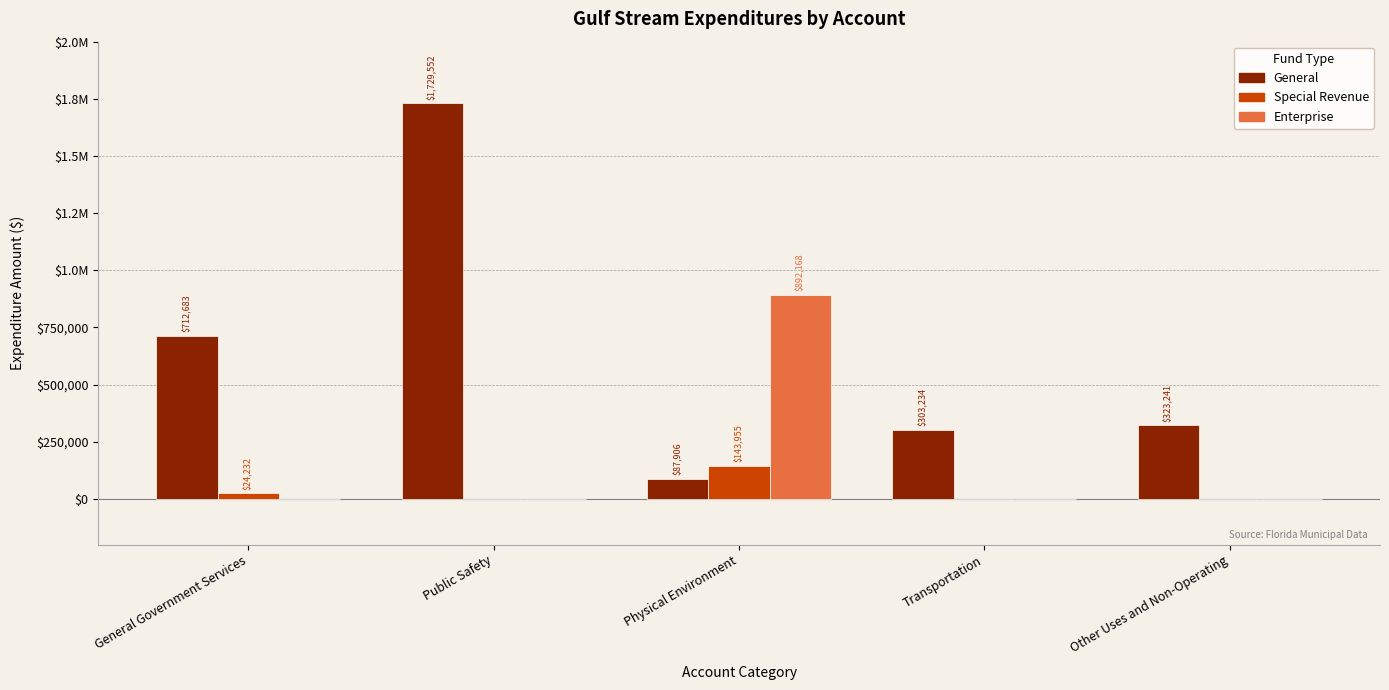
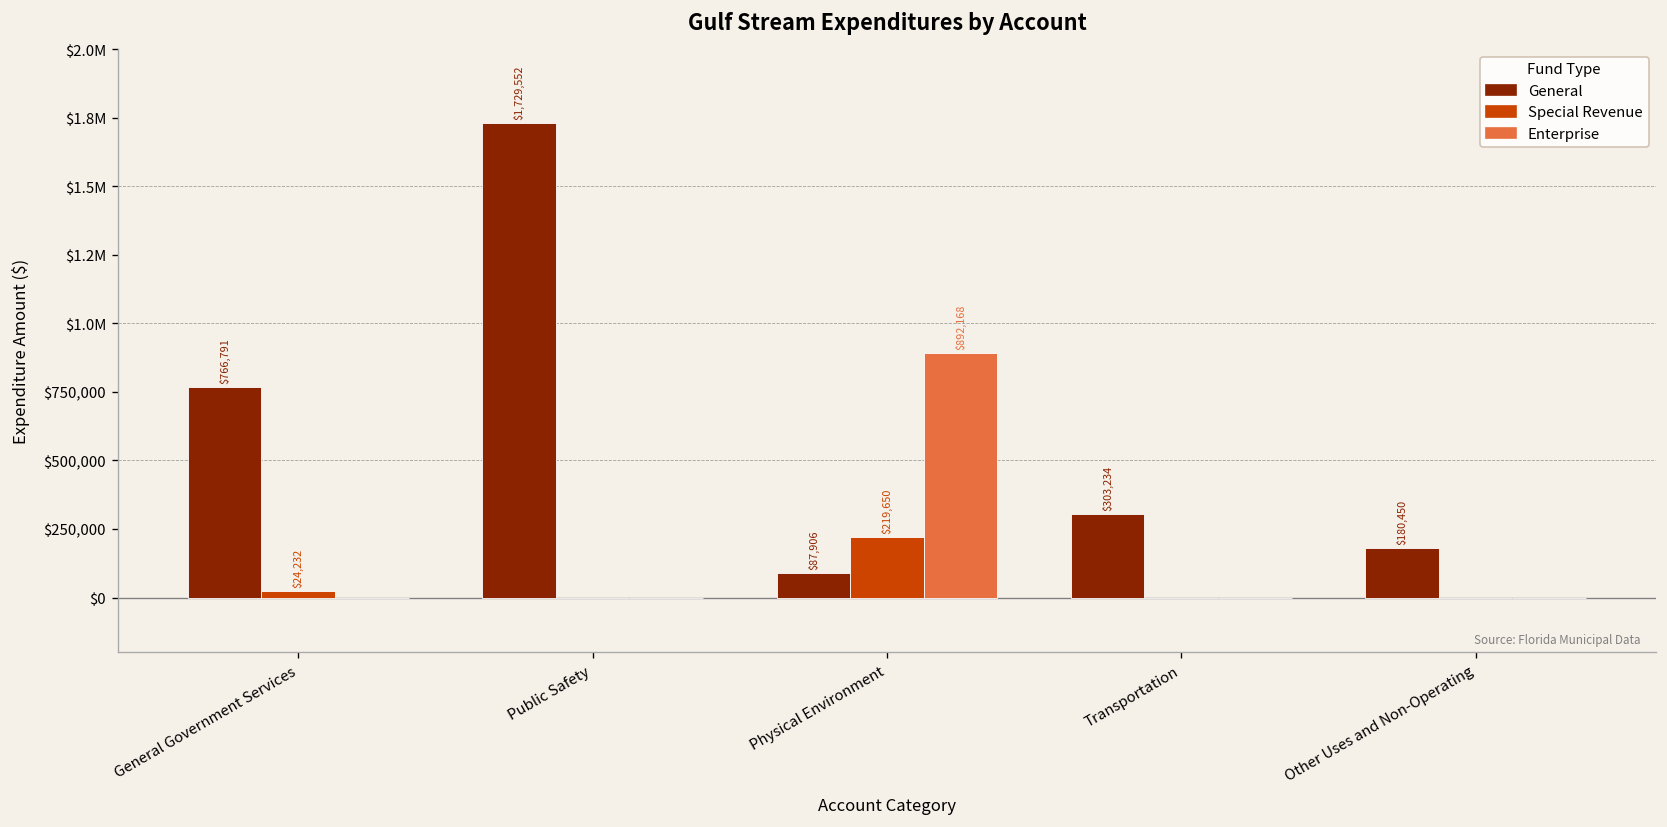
General, General Government Services: $712,683 -> $766,791
Special Revenue, Physical Environment: $143,955 -> $219,650
General, Other Uses and Non-Operating: $323,241 -> $180,450
